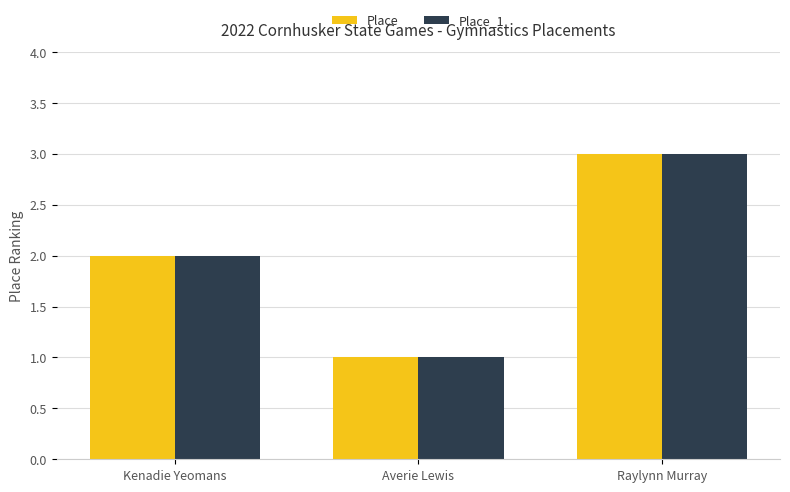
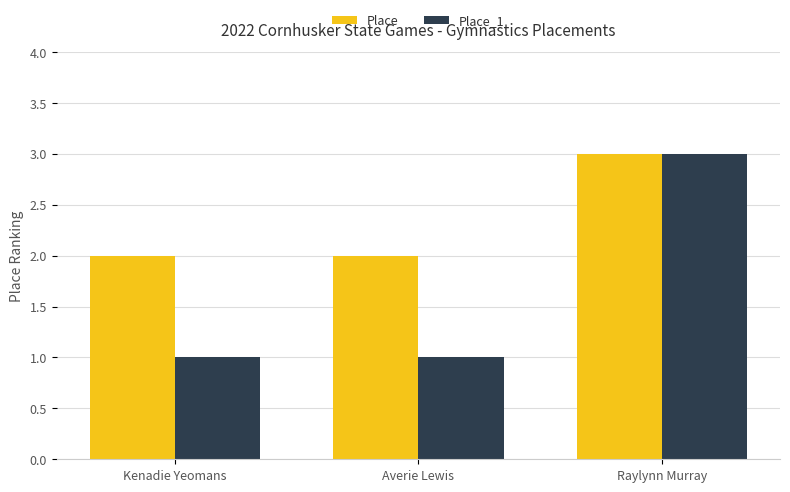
Place_1, Kenadie Yeomans: 2 -> 1
Place, Averie Lewis: 1 -> 2
